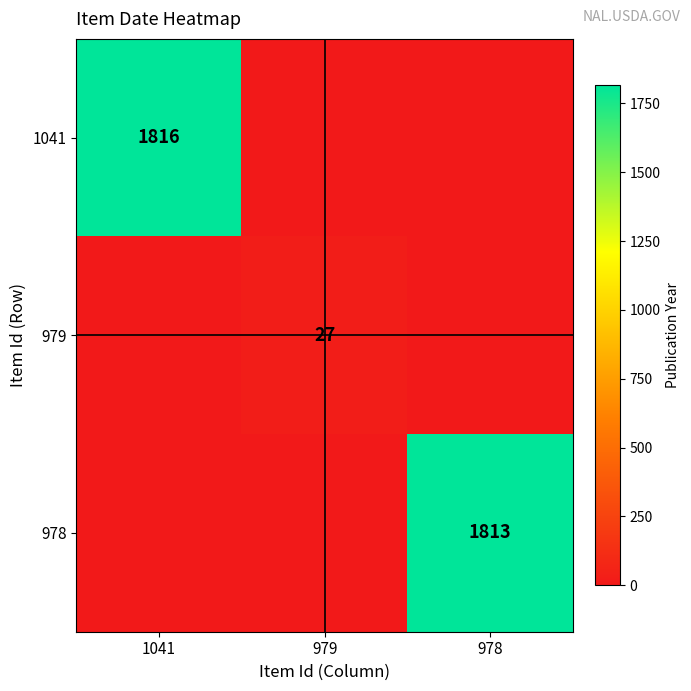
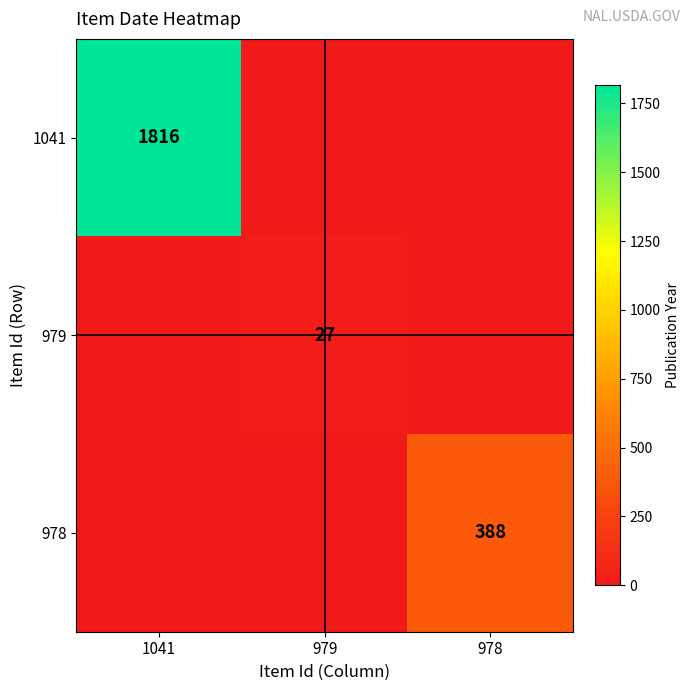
978, 978: 1813 -> 388
